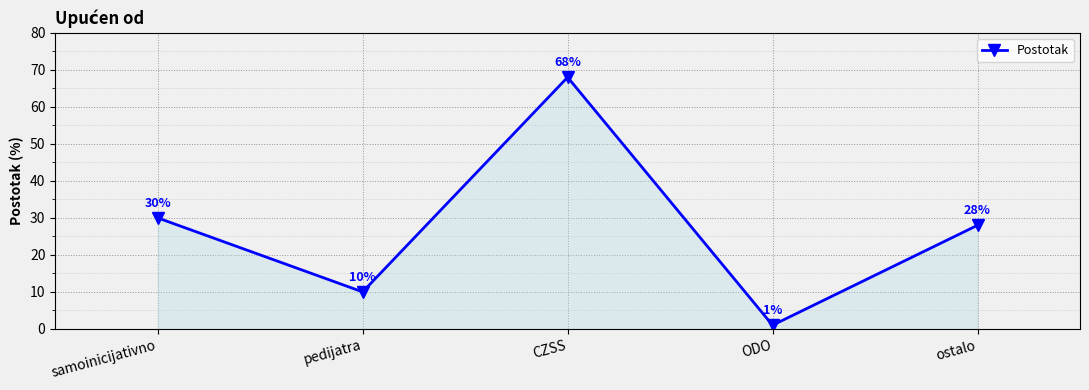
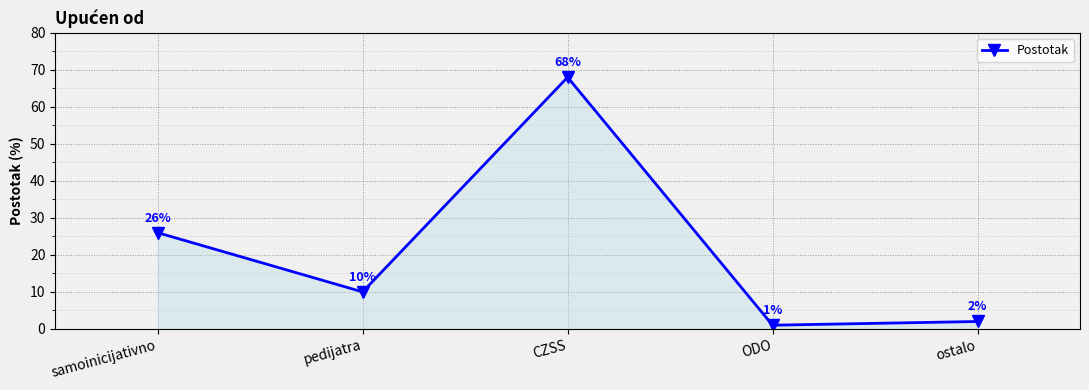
samoinicijativno: 30% -> 26%
ostalo: 28% -> 2%
